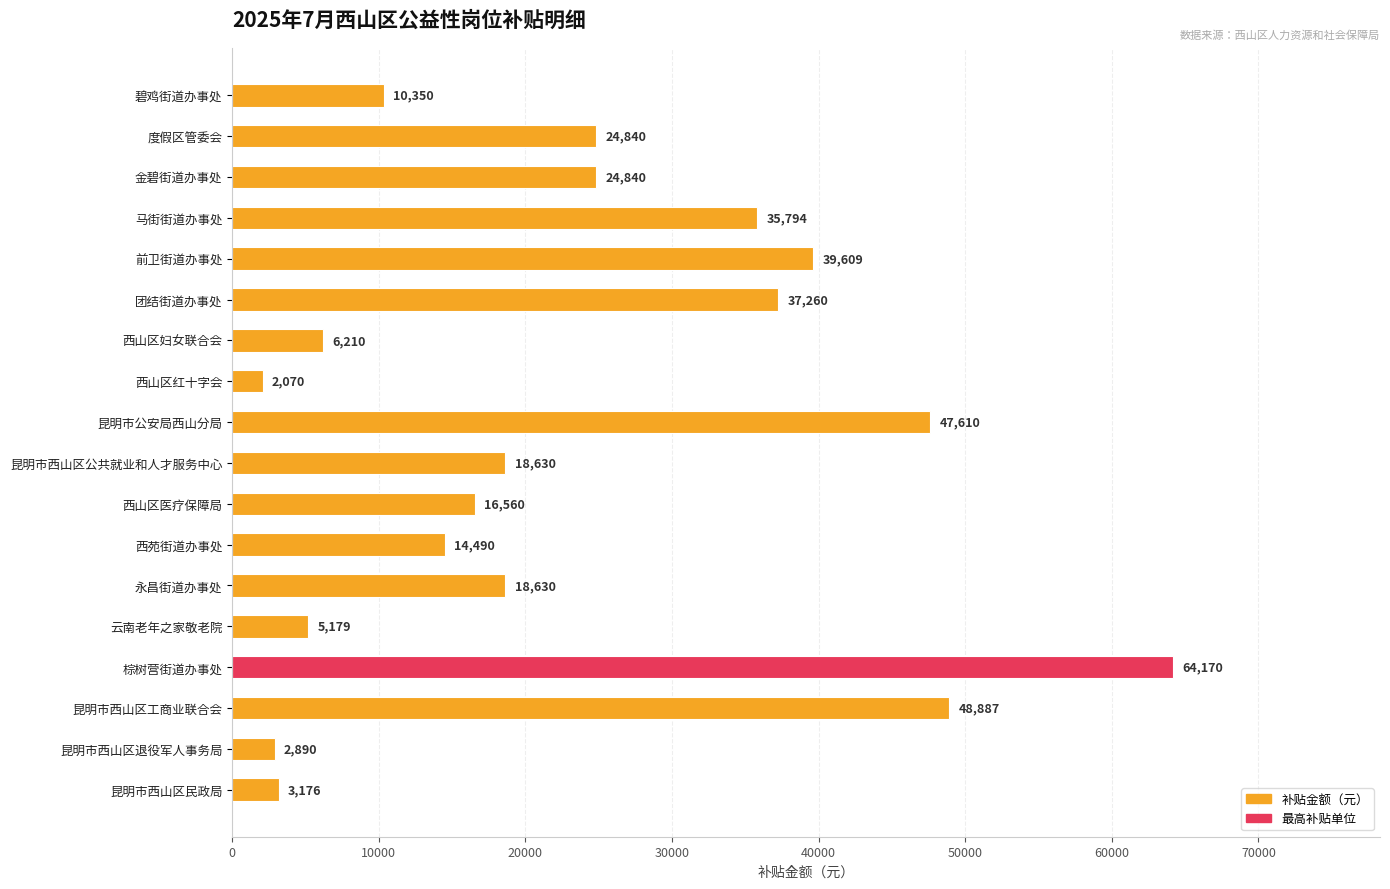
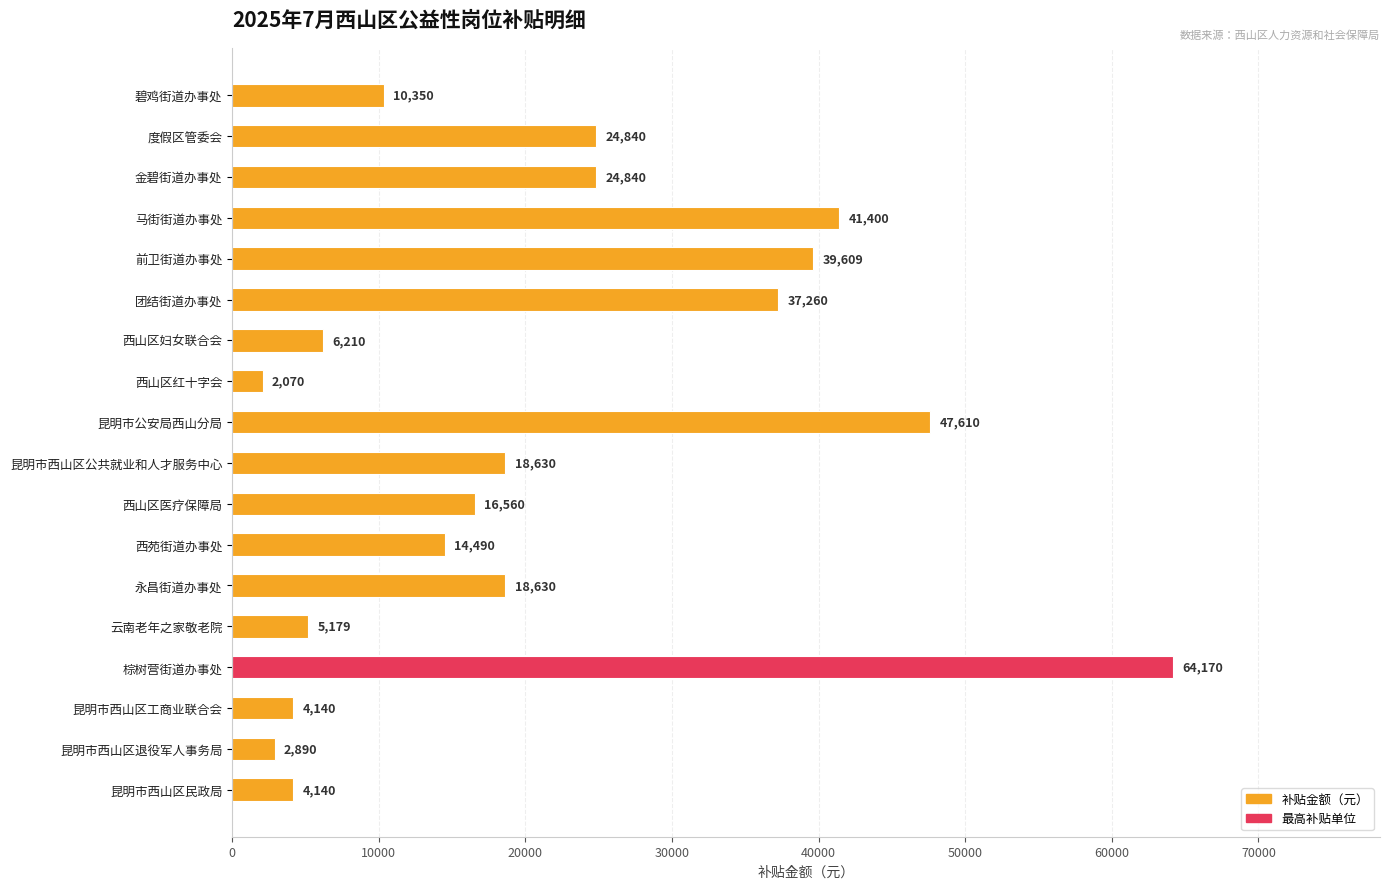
马街街道办事处: 35,794 -> 41,400
昆明市西山区工商业联合会: 48,887 -> 4,140
昆明市西山区民政局: 3,176 -> 4,140
